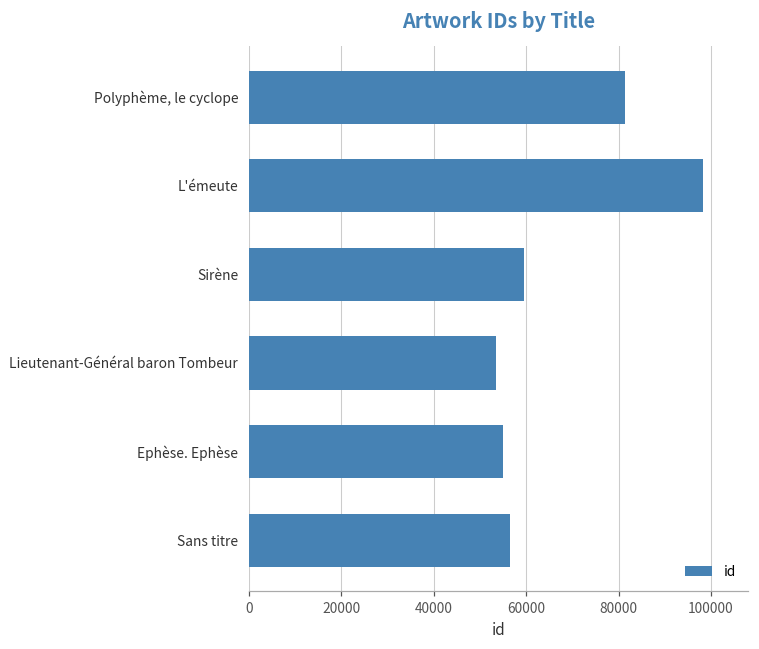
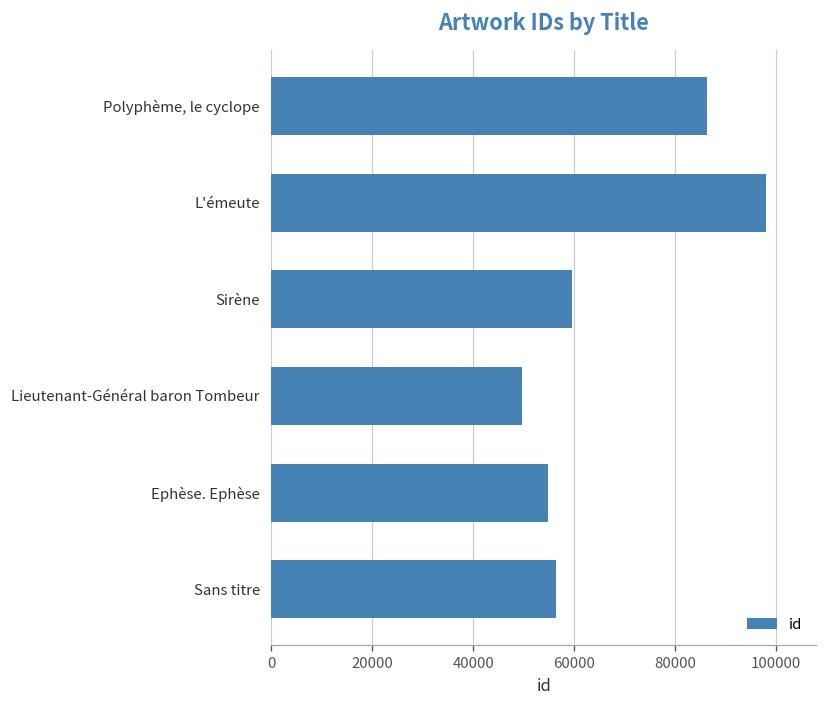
Polyphème, le cyclope: 81000 -> 86000
Lieutenant-Général baron Tombeur: 53000 -> 50000
